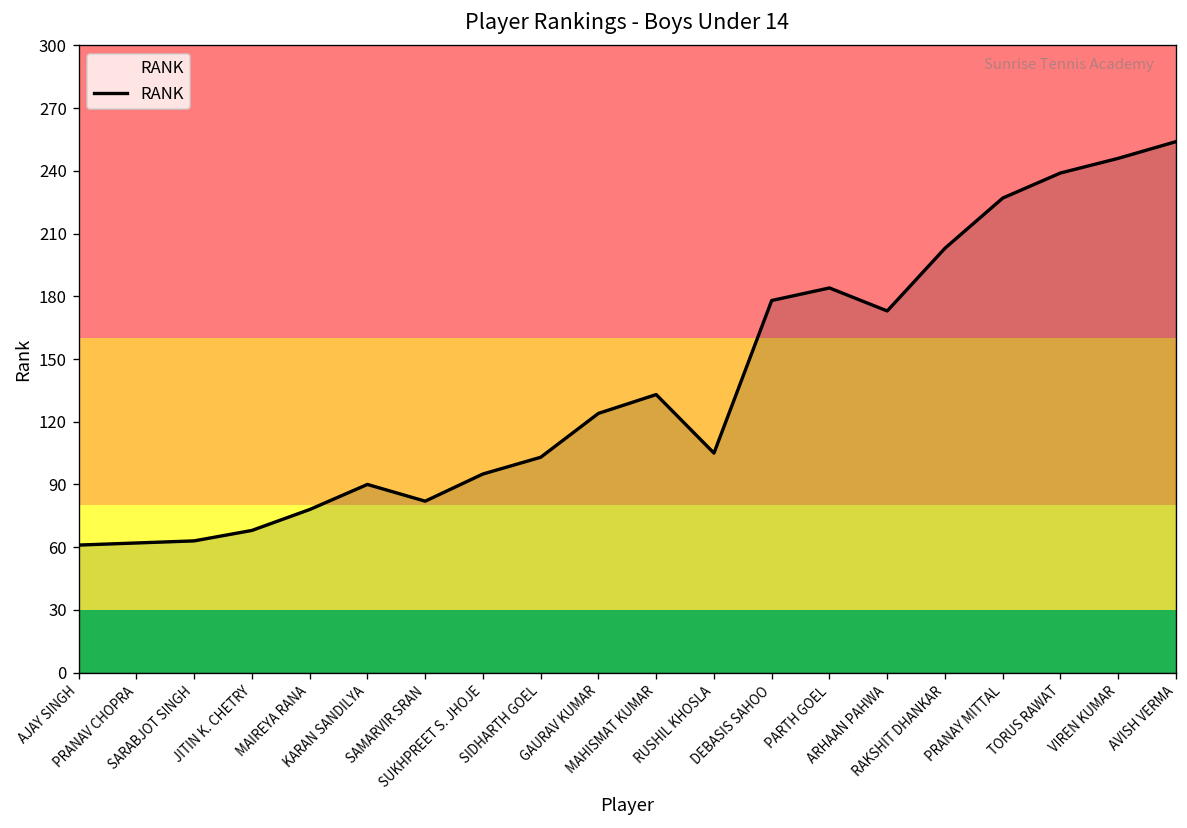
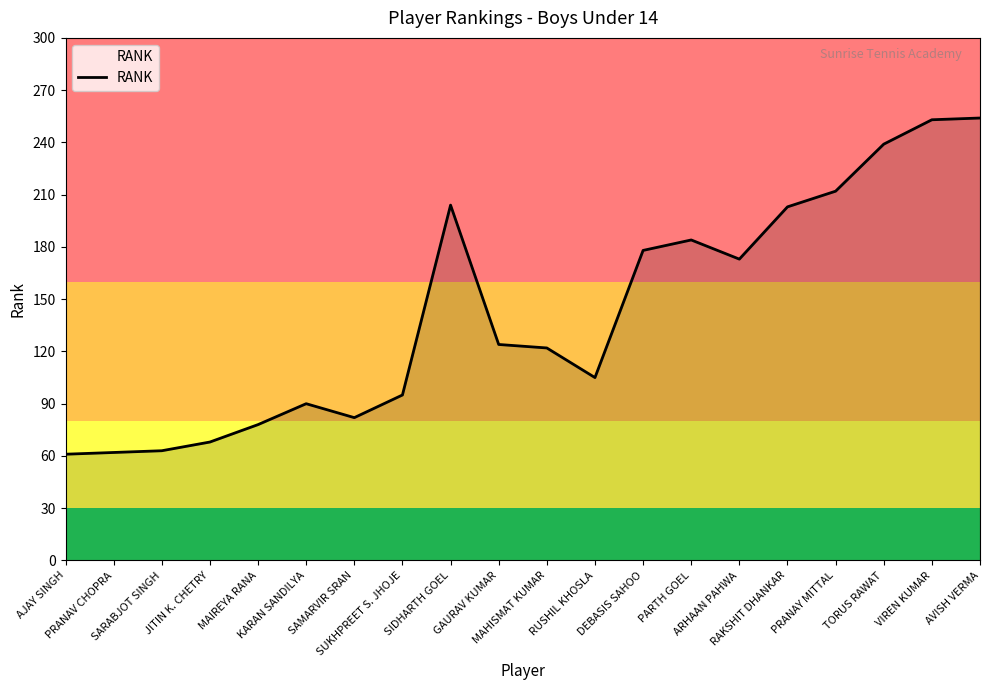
SIDHARTH GOEL: 103 -> 204
MAHISMAT KUMAR: 133 -> 122
PRANAY MITTAL: 227 -> 212
VIREN KUMAR: 246 -> 253
